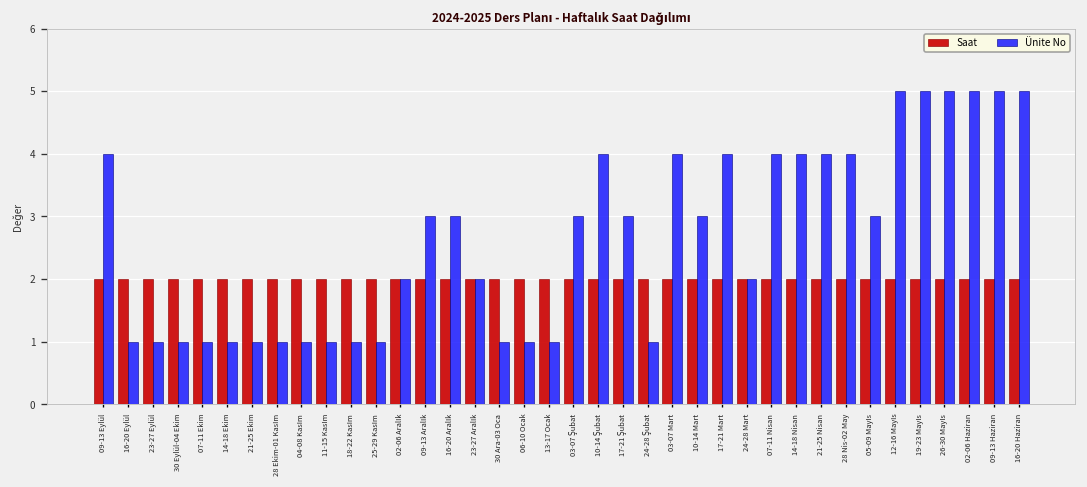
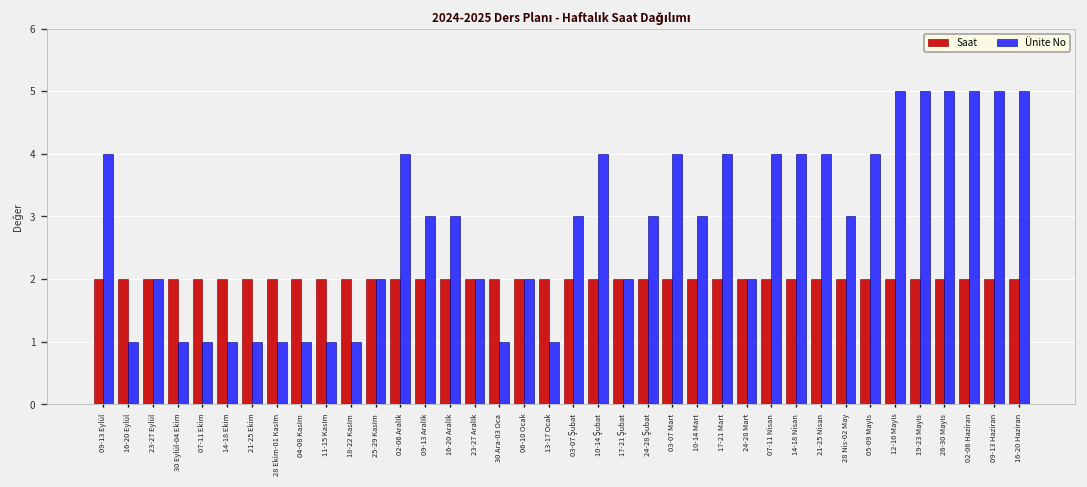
Ünite No, 23-27 Eylül: 1 -> 2
Ünite No, 25-29 Kasım: 1 -> 2
Ünite No, 02-06 Aralık: 2 -> 4
Ünite No, 06-10 Ocak: 1 -> 2
Ünite No, 17-21 Şubat: 3 -> 2
Ünite No, 24-28 Şubat: 1 -> 3
Ünite No, 28 Nis-02 May: 4 -> 3
Ünite No, 05-09 Mayıs: 3 -> 4
